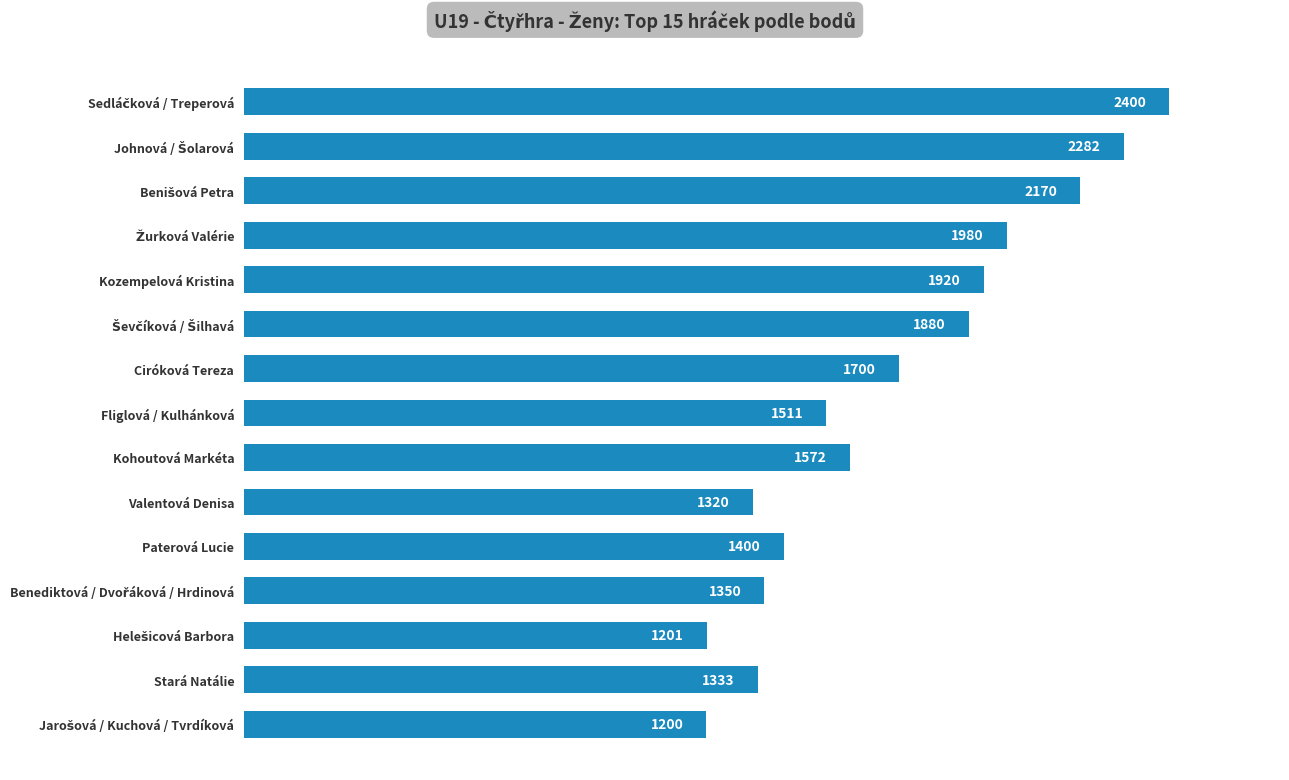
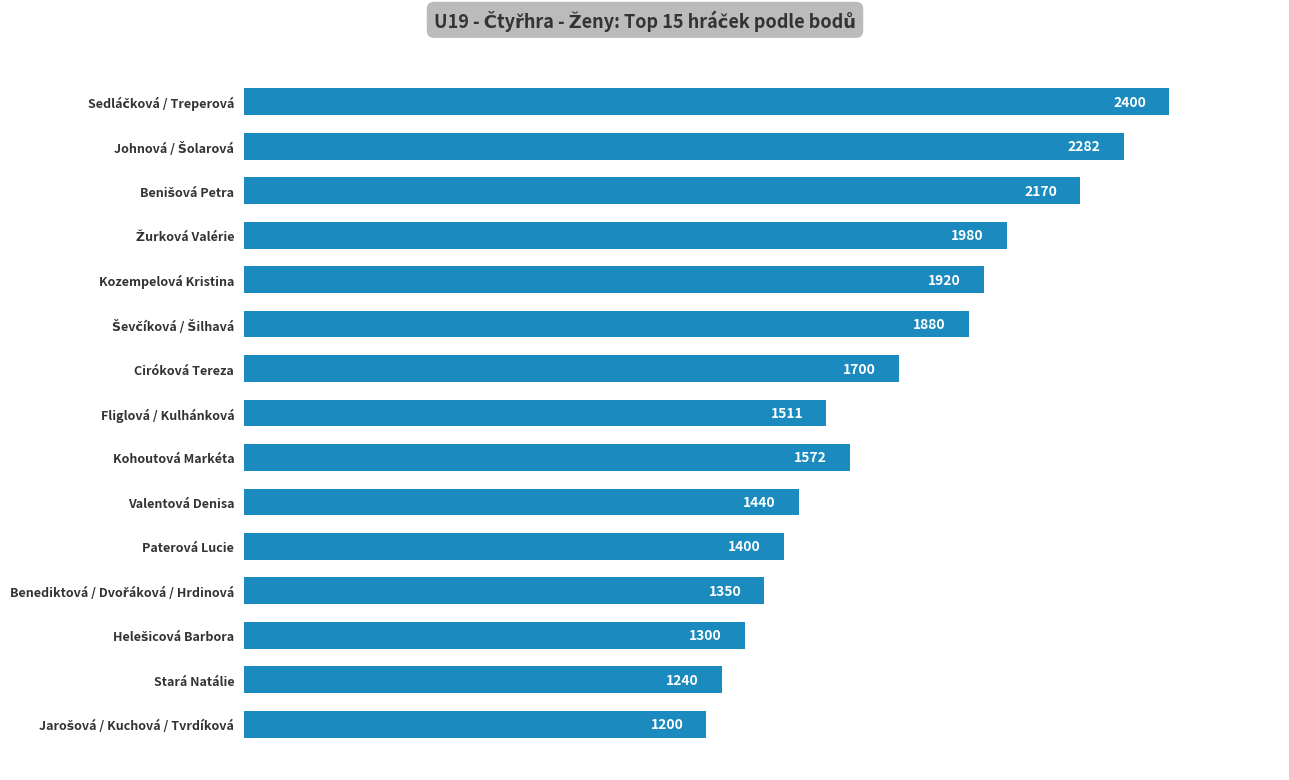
Valentová Denisa: 1320 -> 1440
Helešicová Barbora: 1201 -> 1300
Stará Natálie: 1333 -> 1240
